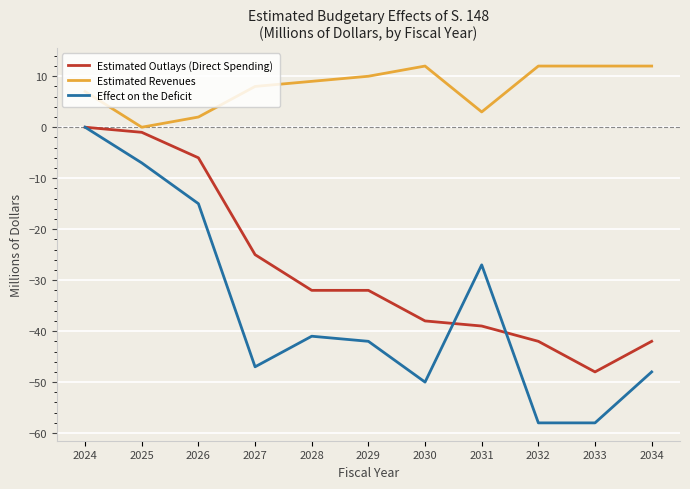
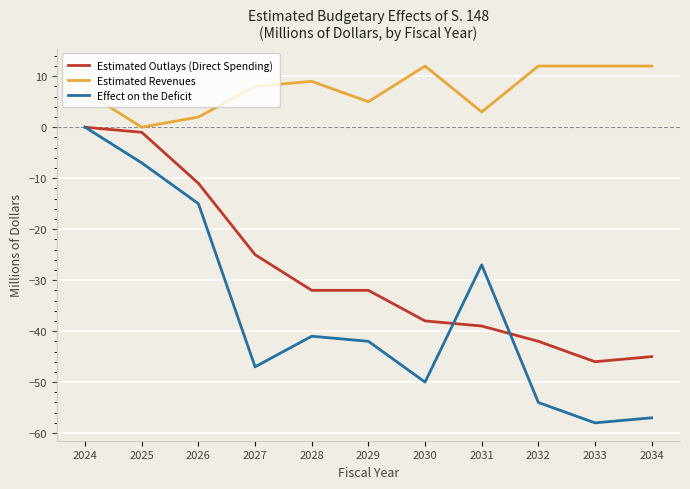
Estimated Outlays (Direct Spending), 2026: -6 -> -11
Estimated Revenues, 2029: 10 -> 5
Effect on the Deficit, 2032: -58 -> -54
Estimated Outlays (Direct Spending), 2033: -48 -> -46
Estimated Outlays (Direct Spending), 2034: -42 -> -45
Effect on the Deficit, 2034: -48 -> -57
